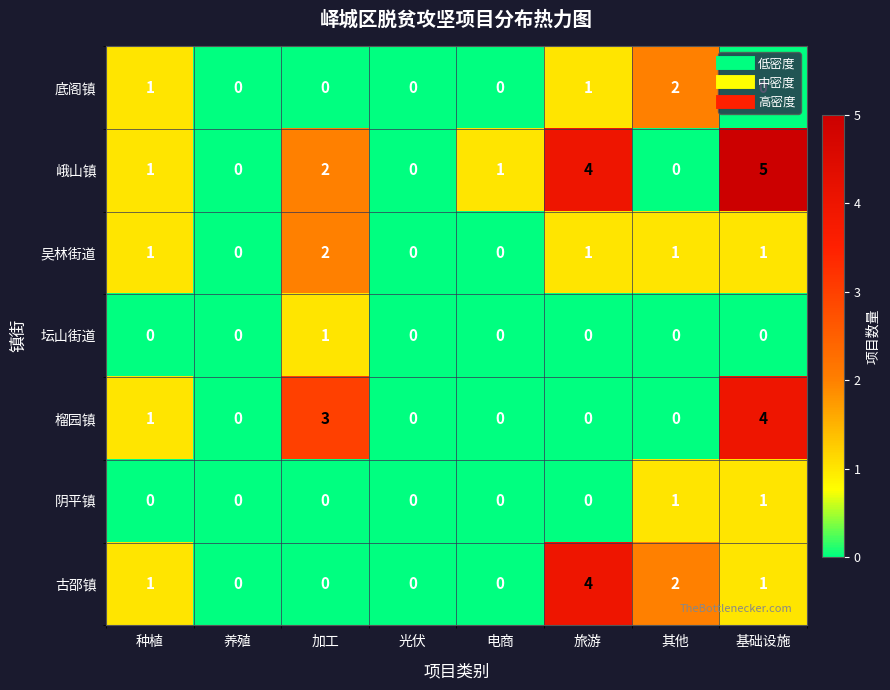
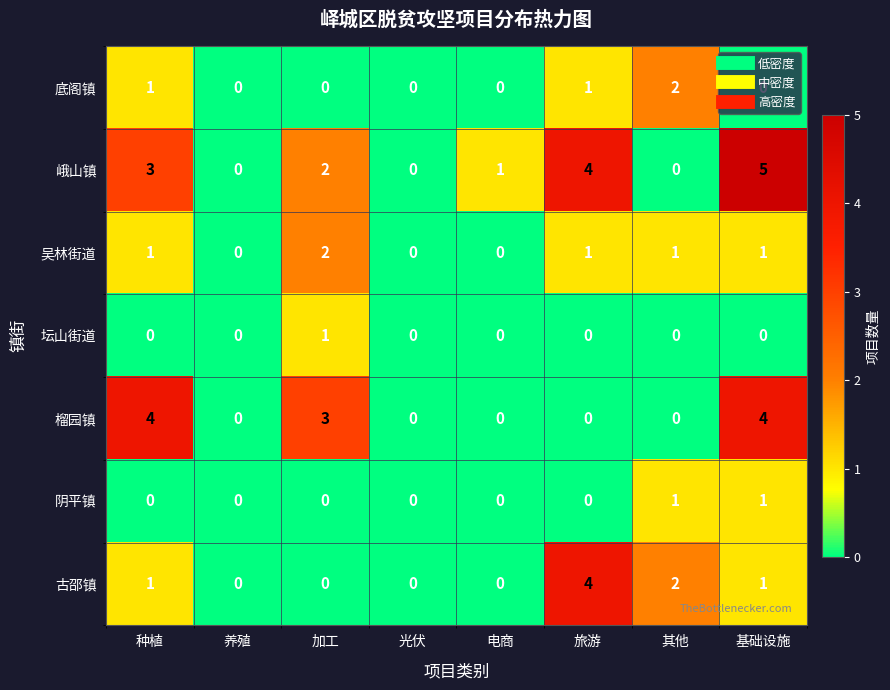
峨山镇, 种植: 1 -> 3
榴园镇, 种植: 1 -> 4
